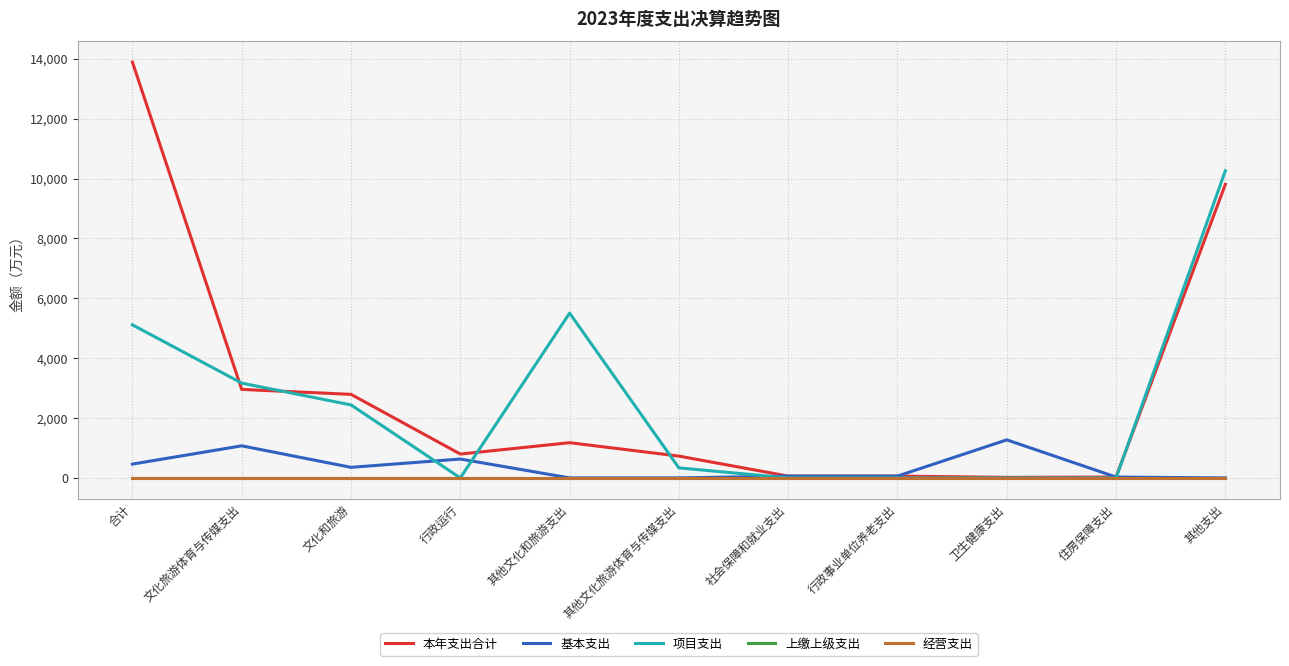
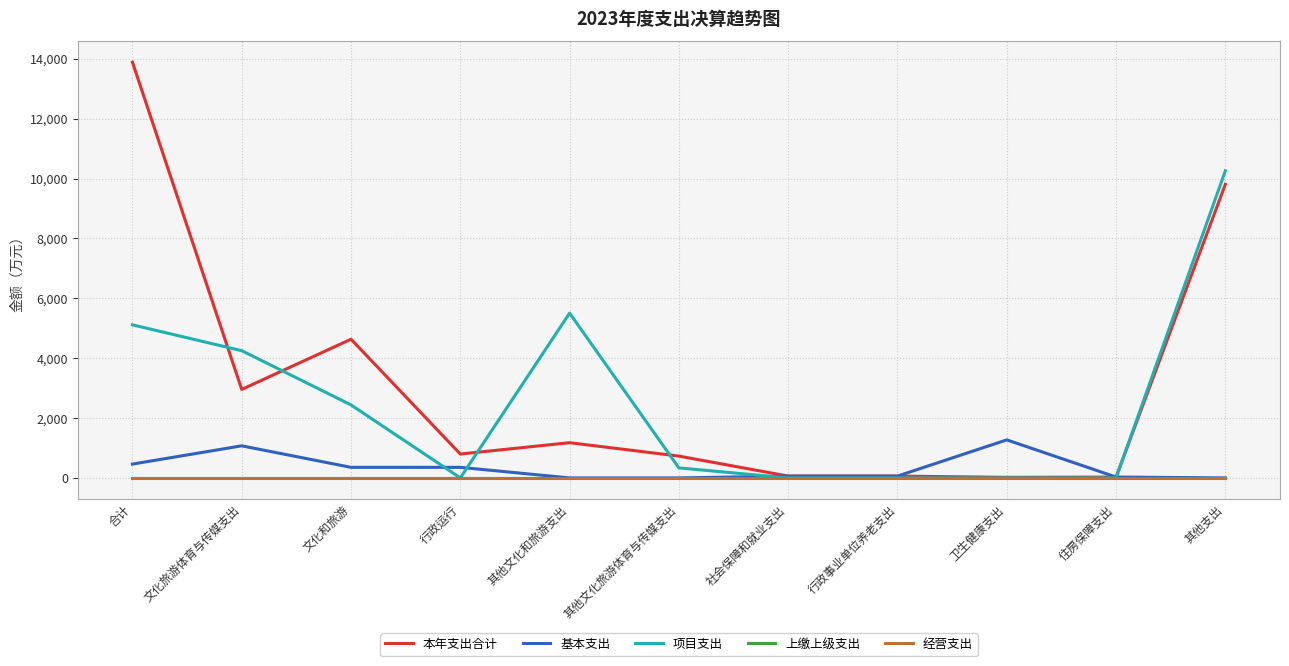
项目支出, 文化旅游体育与传媒支出: 3,200 -> 4,300
本年支出合计, 文化和旅游: 2,800 -> 4,600
基本支出, 行政运行: 600 -> 400
